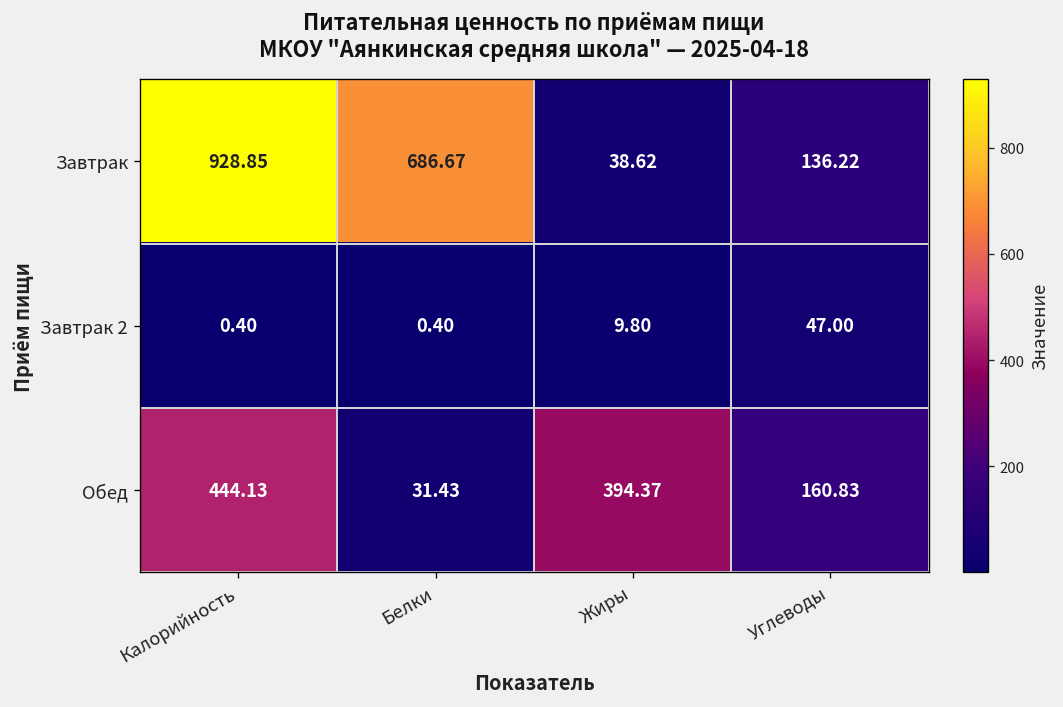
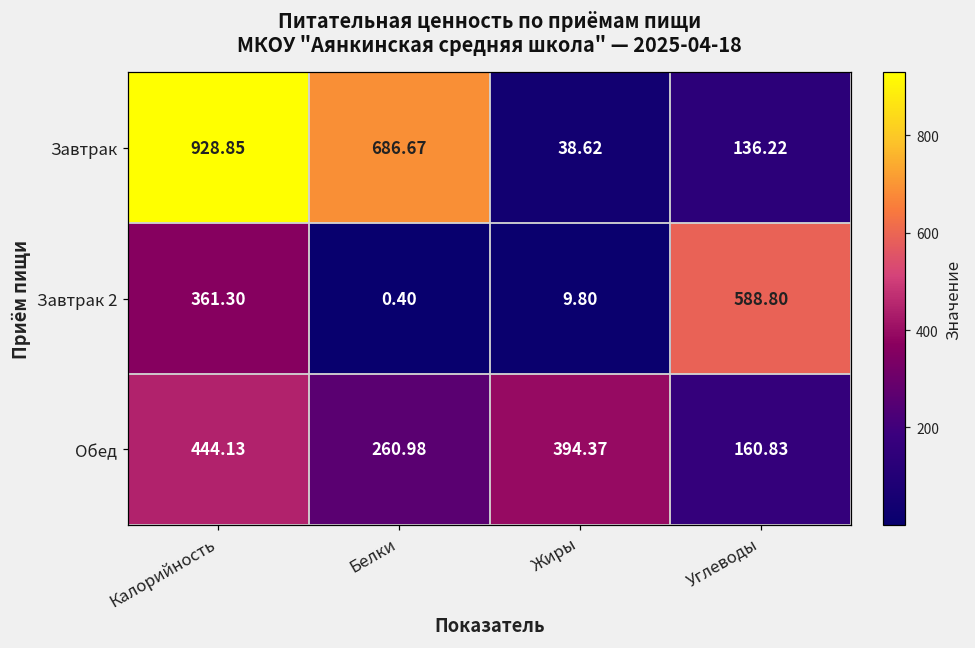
Завтрак 2, Калорийность: 0.40 -> 361.30
Завтрак 2, Углеводы: 47.00 -> 588.80
Обед, Белки: 31.43 -> 260.98
